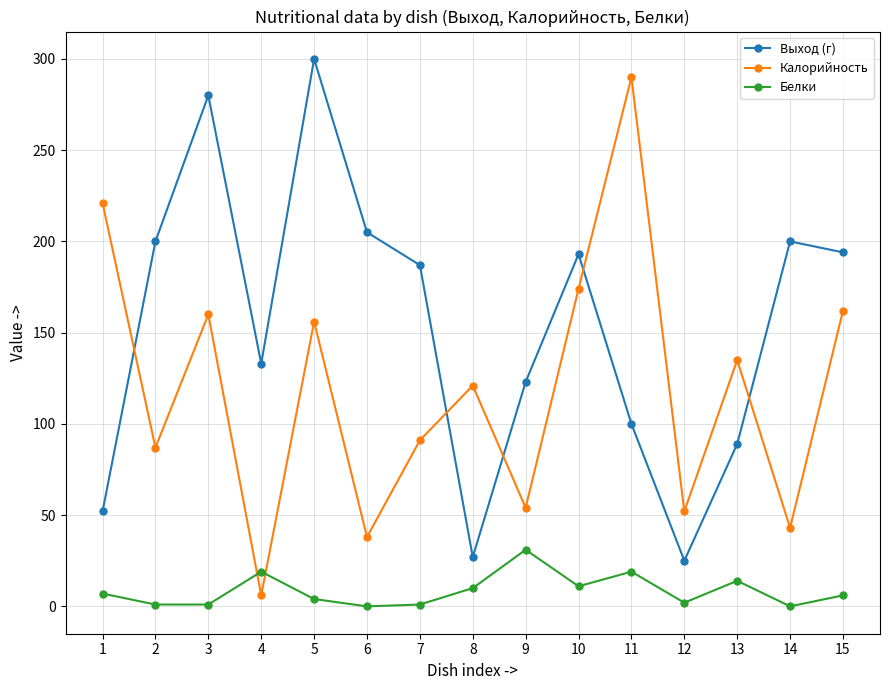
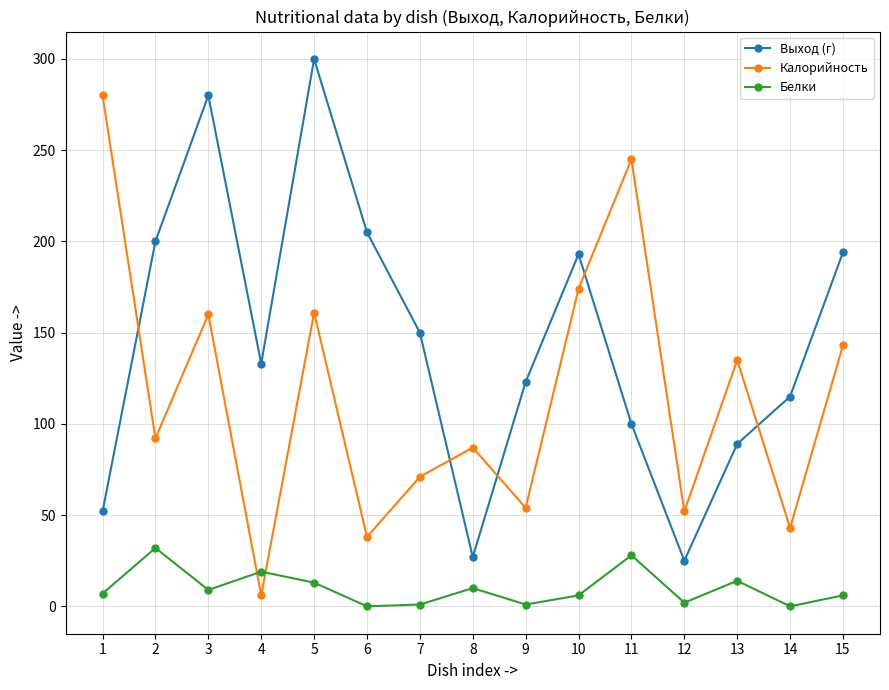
Калорийность, 1: 221 -> 280
Калорийность, 2: 87 -> 92
Белки, 2: 1 -> 32
Белки, 3: 1 -> 9
Калорийность, 5: 156 -> 161
Белки, 5: 4 -> 13
Выход (г), 7: 187 -> 150
Калорийность, 7: 91 -> 71
Калорийность, 8: 121 -> 87
Белки, 9: 31 -> 1
Белки, 10: 11 -> 6
Калорийность, 11: 290 -> 245
Белки, 11: 19 -> 28
Выход (г), 14: 200 -> 115
Калорийность, 15: 162 -> 143
